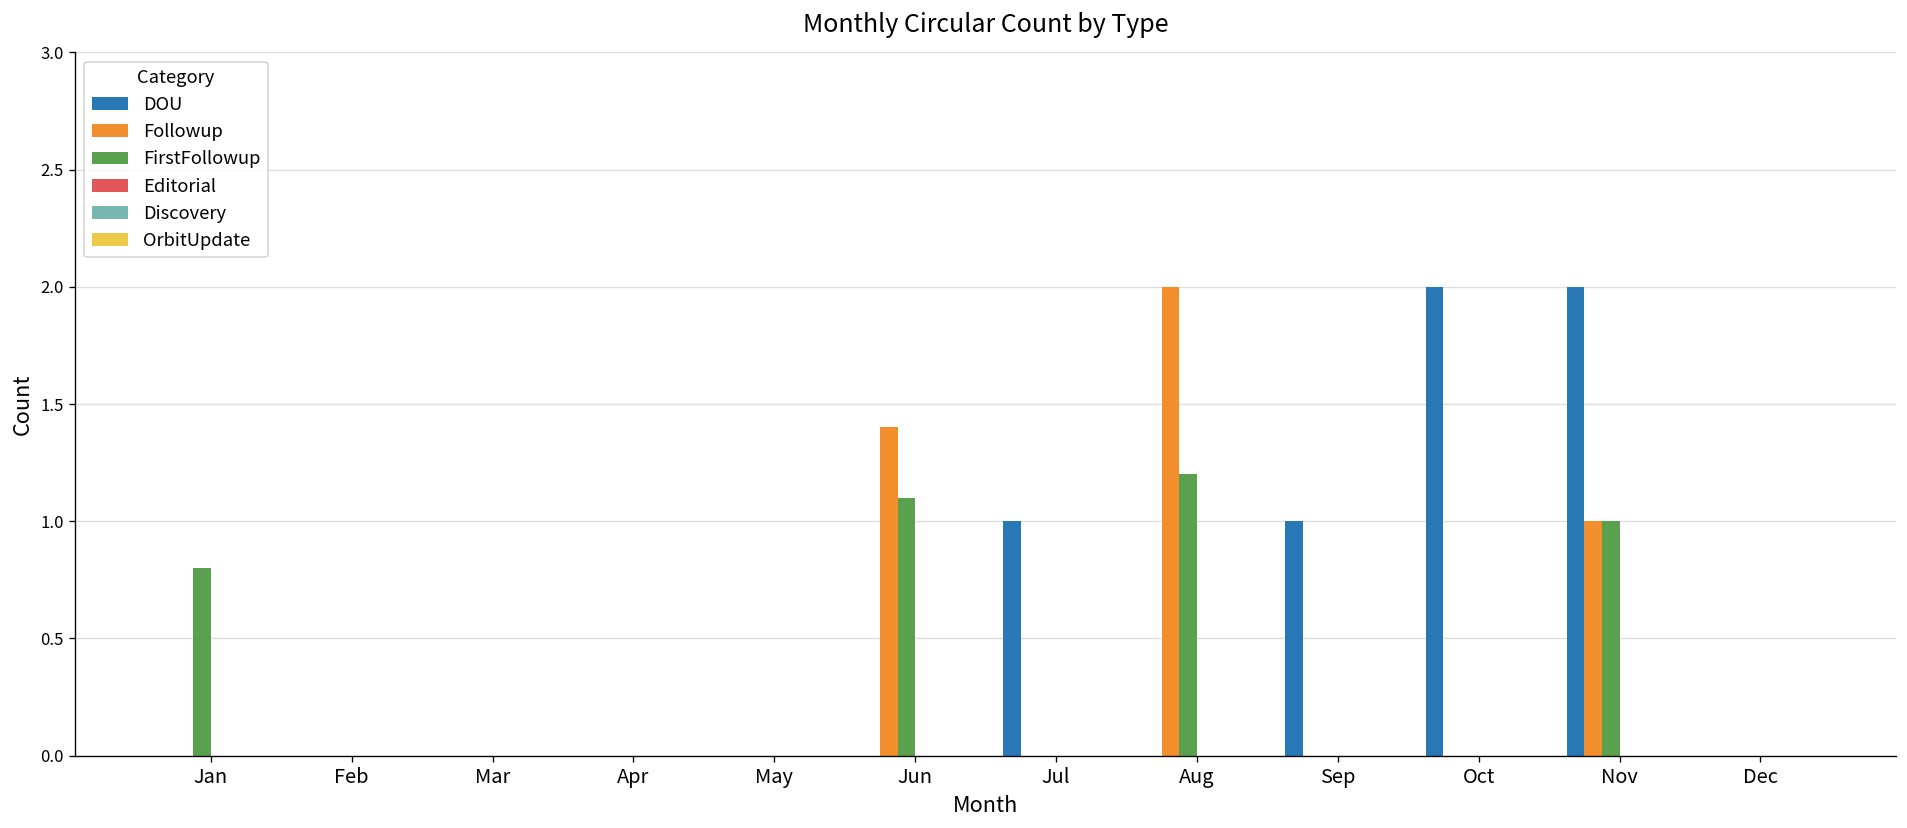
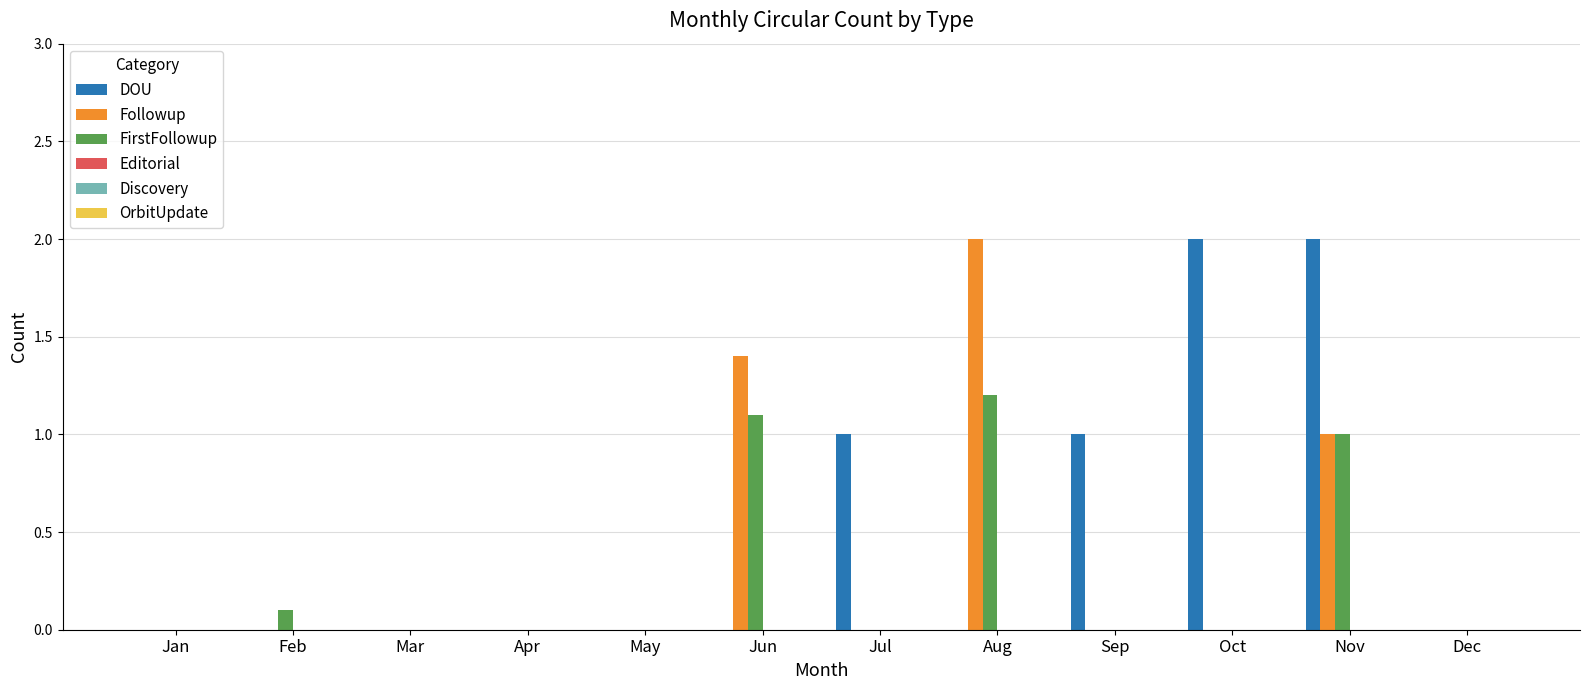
FirstFollowup, Jan: 0.8 -> 0.0
FirstFollowup, Feb: 0.0 -> 0.1
